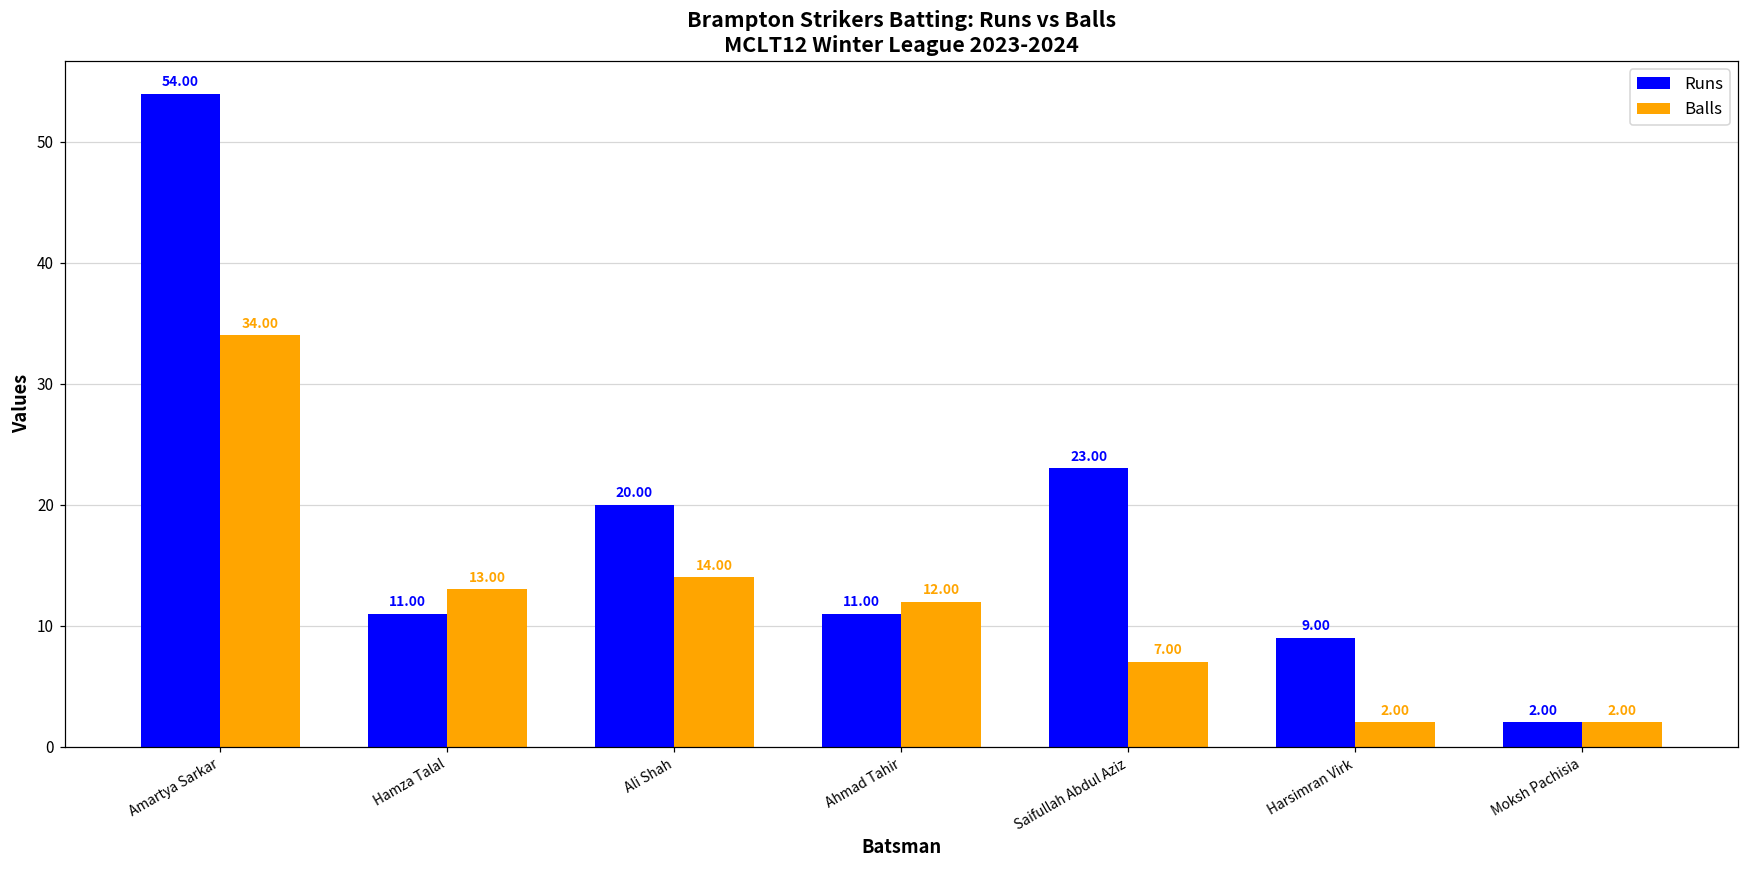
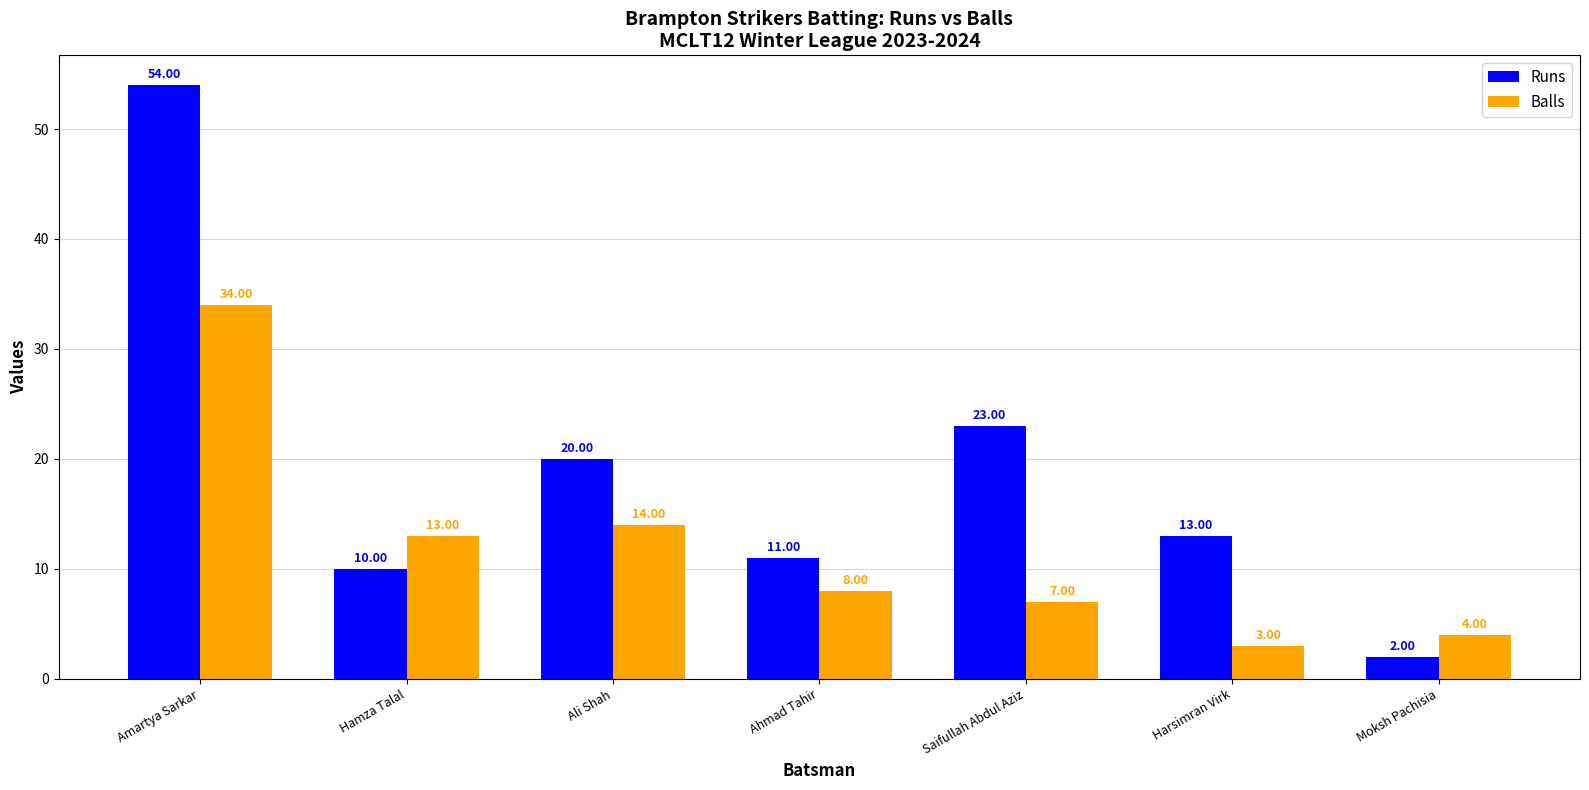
Runs, Hamza Talal: 11.00 -> 10.00
Balls, Ahmad Tahir: 12.00 -> 8.00
Runs, Harsimran Virk: 9.00 -> 13.00
Balls, Harsimran Virk: 2.00 -> 3.00
Balls, Moksh Pachisia: 2.00 -> 4.00
